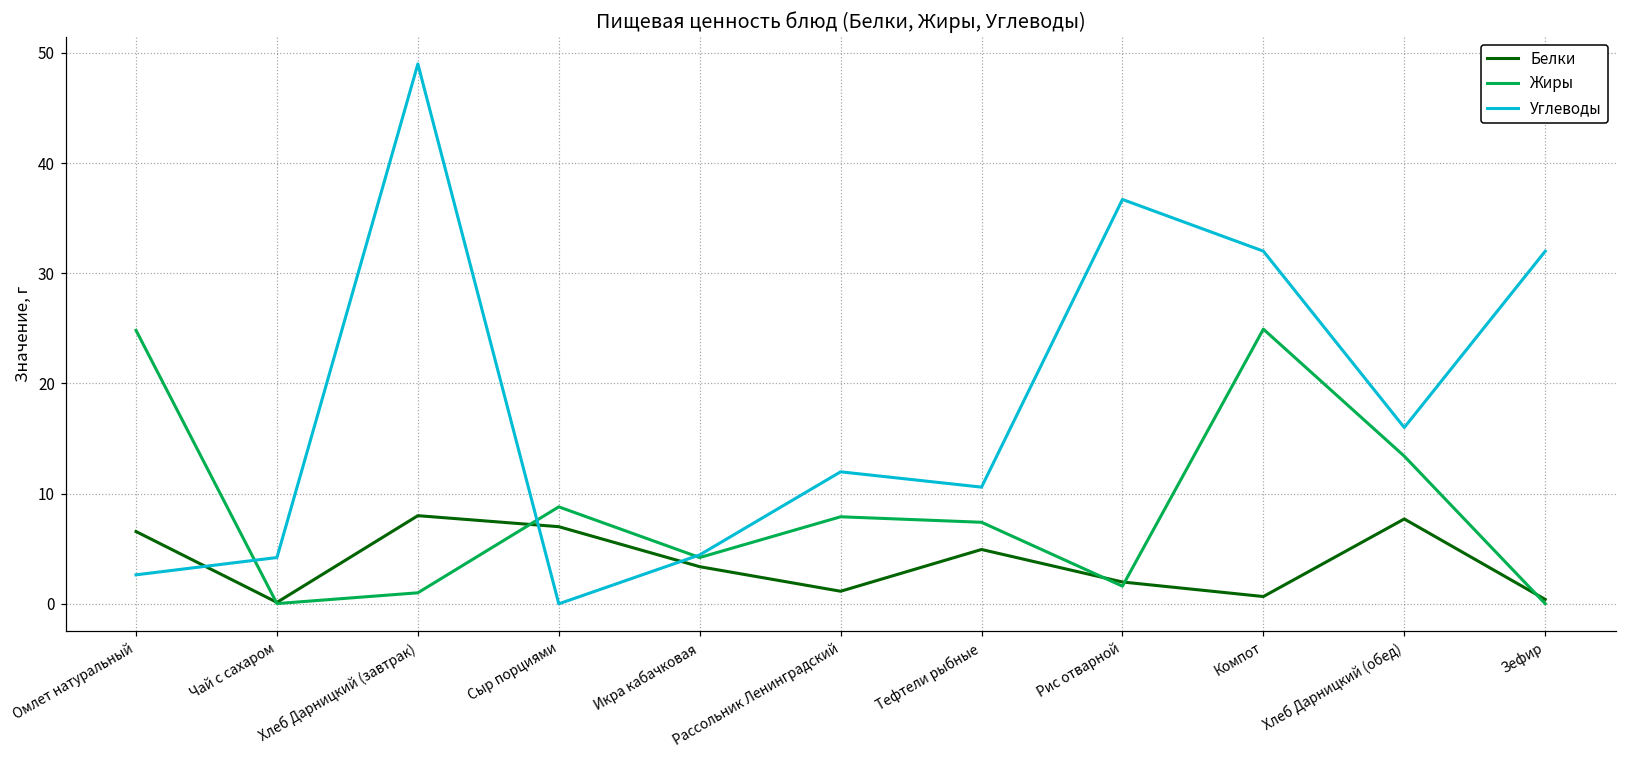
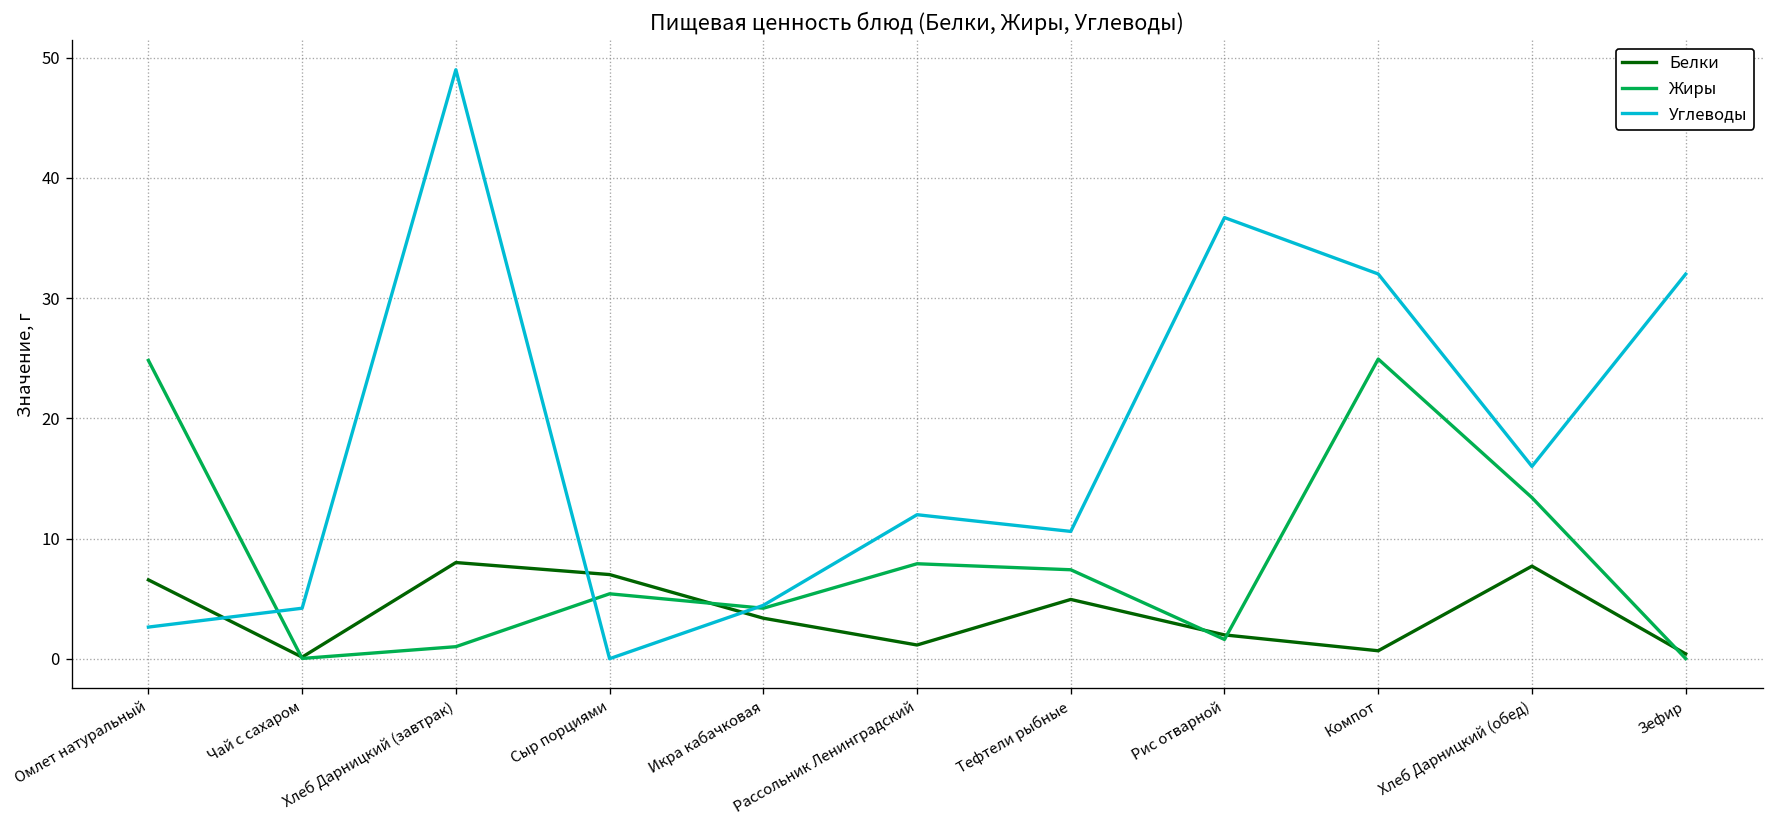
Жиры, Сыр порциями: 8.8 -> 5.4
